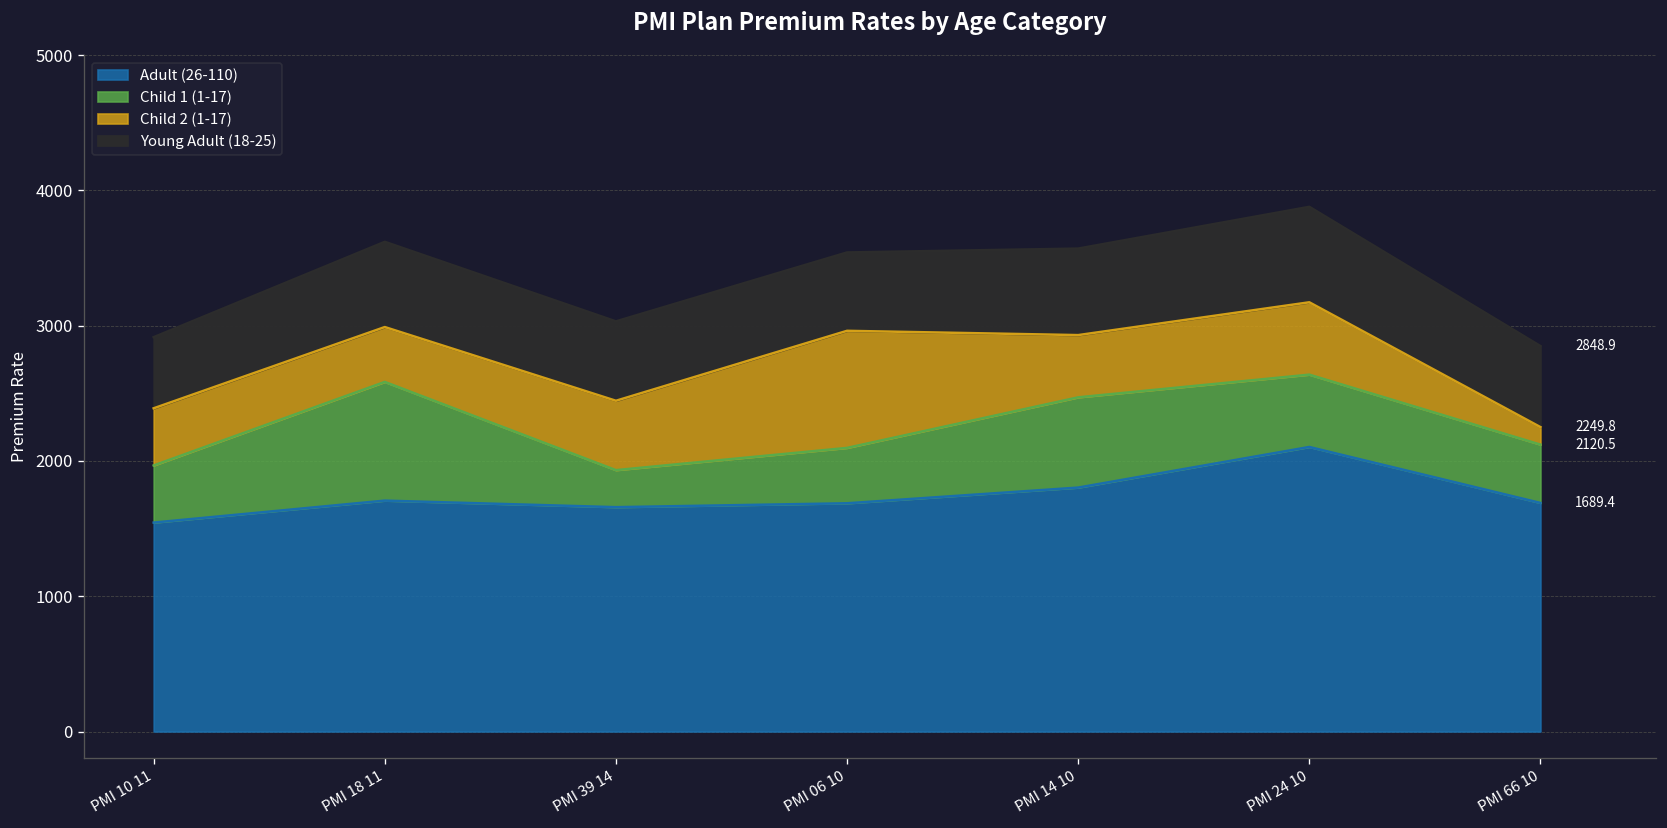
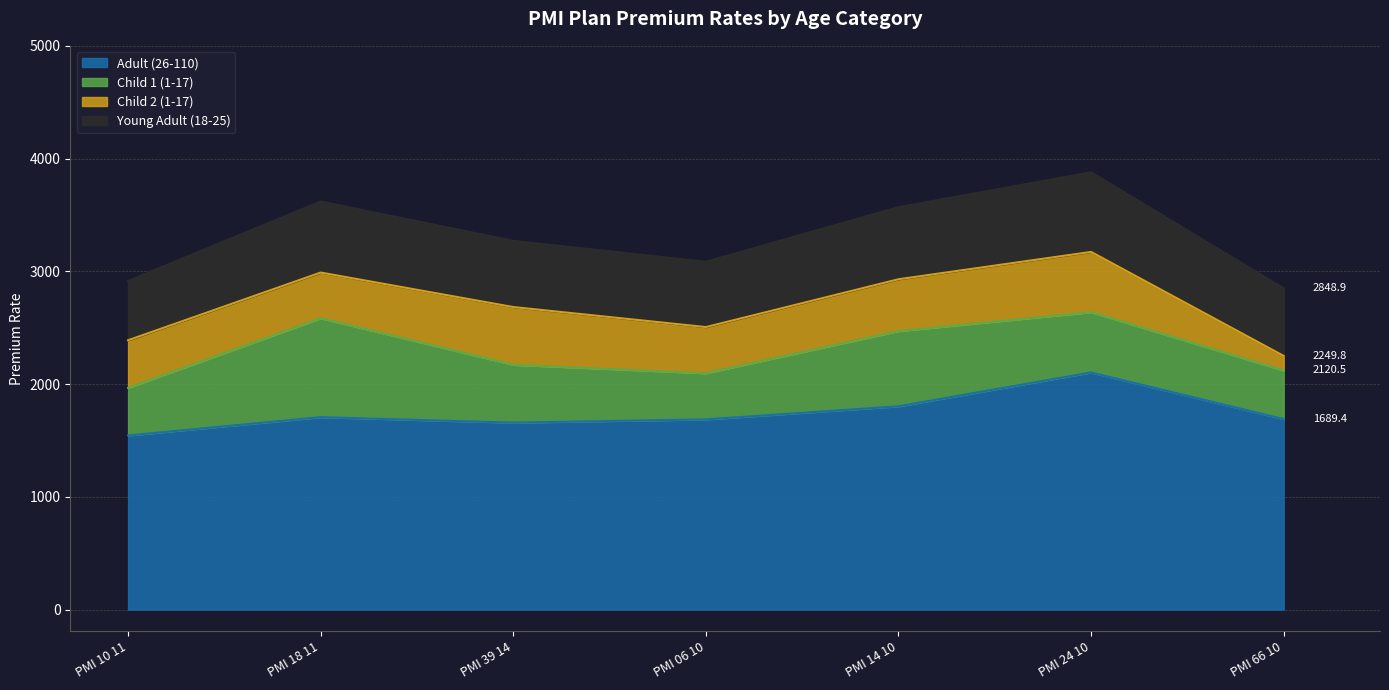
Child 1 (1-17), PMI 39 14: 270 -> 510
Child 2 (1-17), PMI 06 10: 870 -> 410
